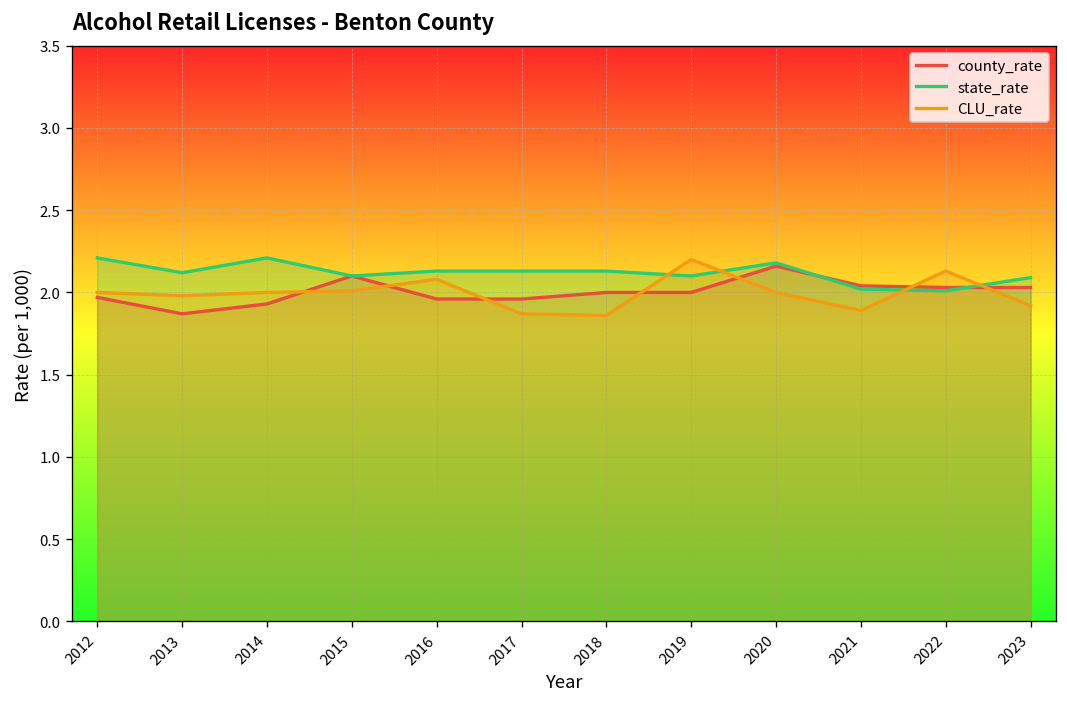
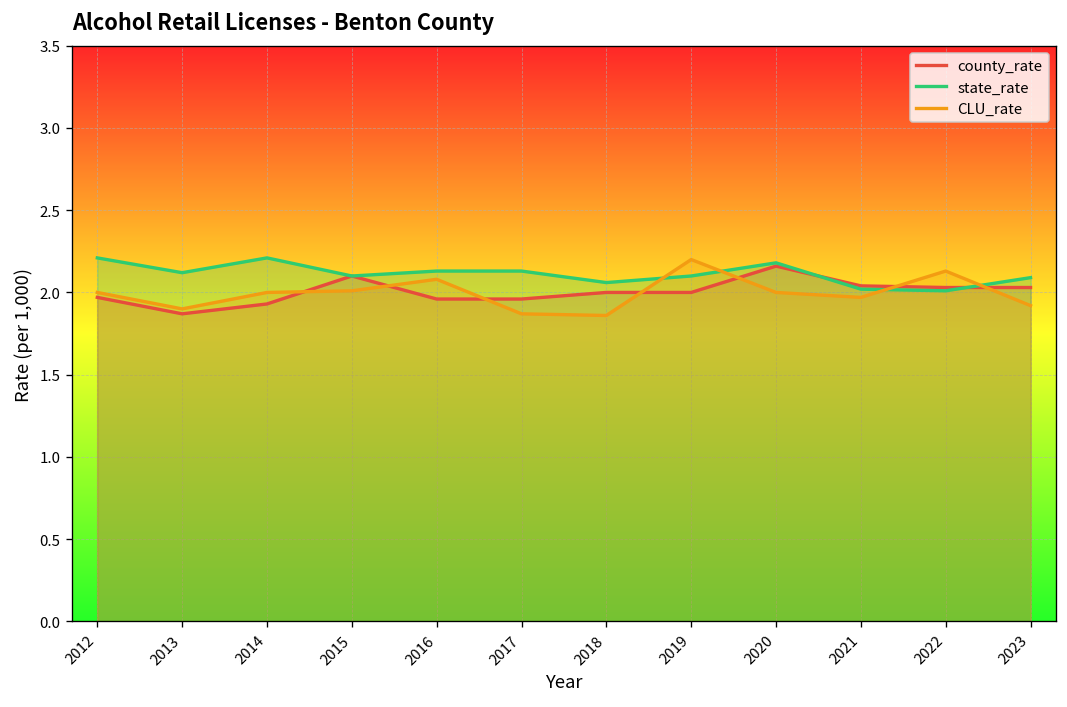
CLU_rate, 2013: 1.98 -> 1.90
state_rate, 2018: 2.13 -> 2.06
CLU_rate, 2021: 1.89 -> 1.97
